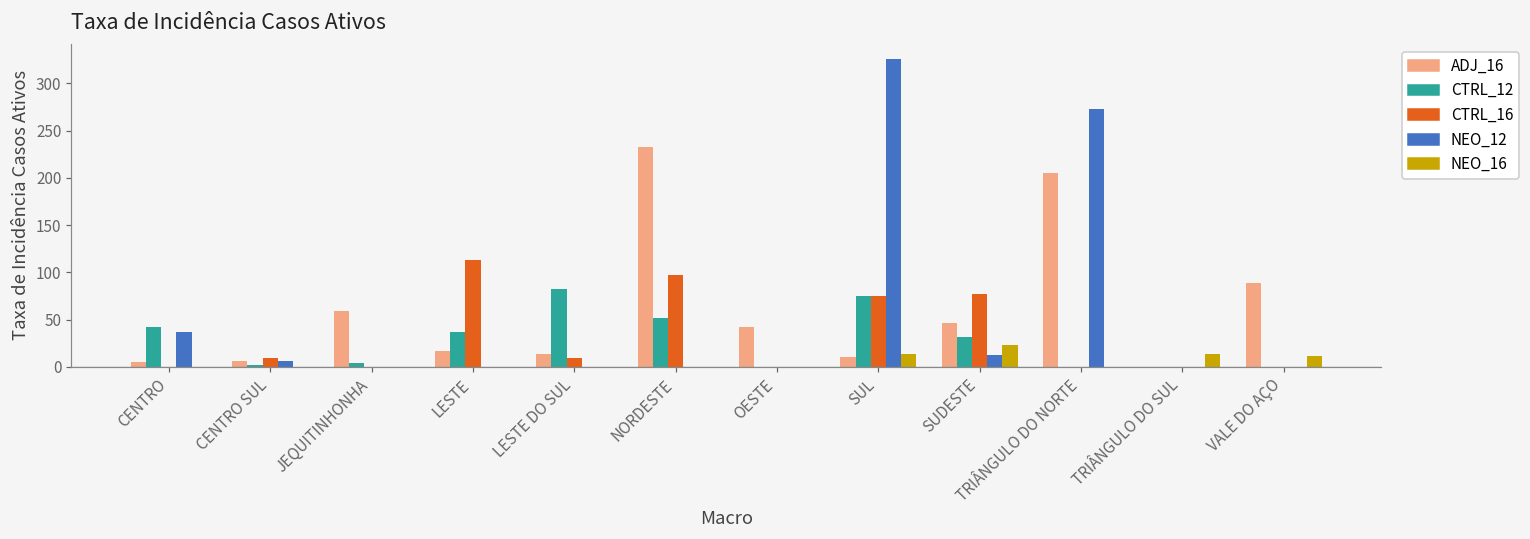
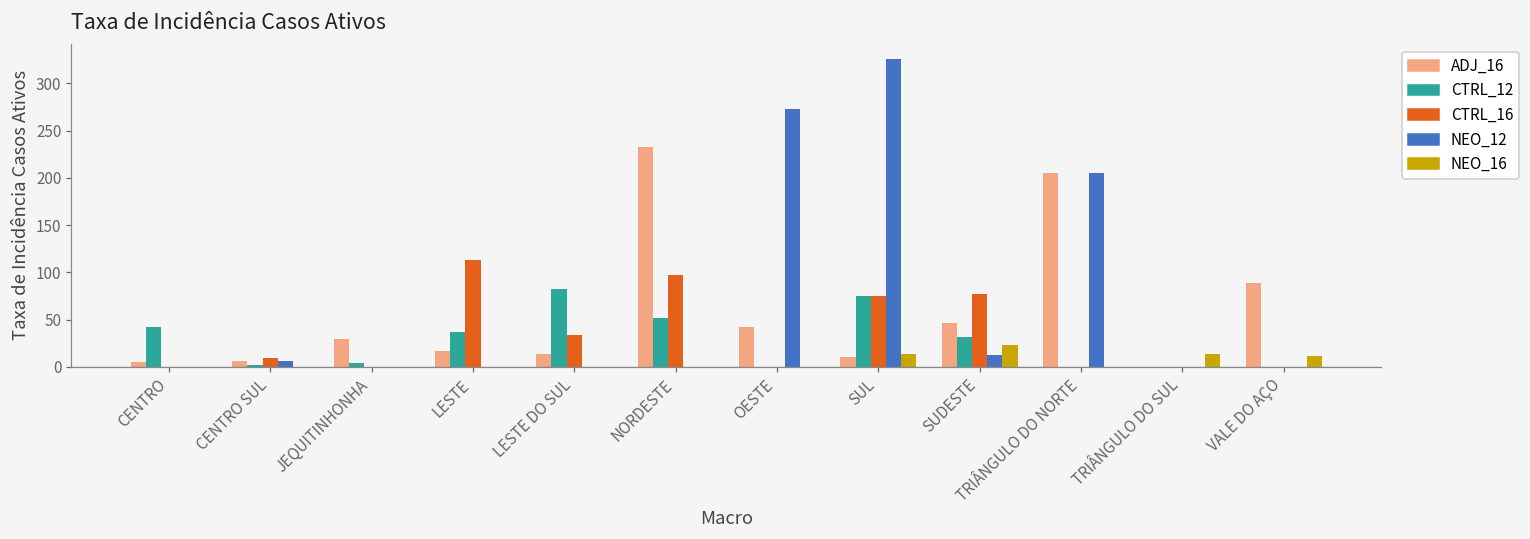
NEO_12, CENTRO: 40 -> 0
ADJ_16, JEQUITINHONHA: 60 -> 30
CTRL_16, LESTE DO SUL: 10 -> 30
NEO_12, OESTE: 0 -> 270
NEO_12, TRIÂNGULO DO NORTE: 270 -> 200
